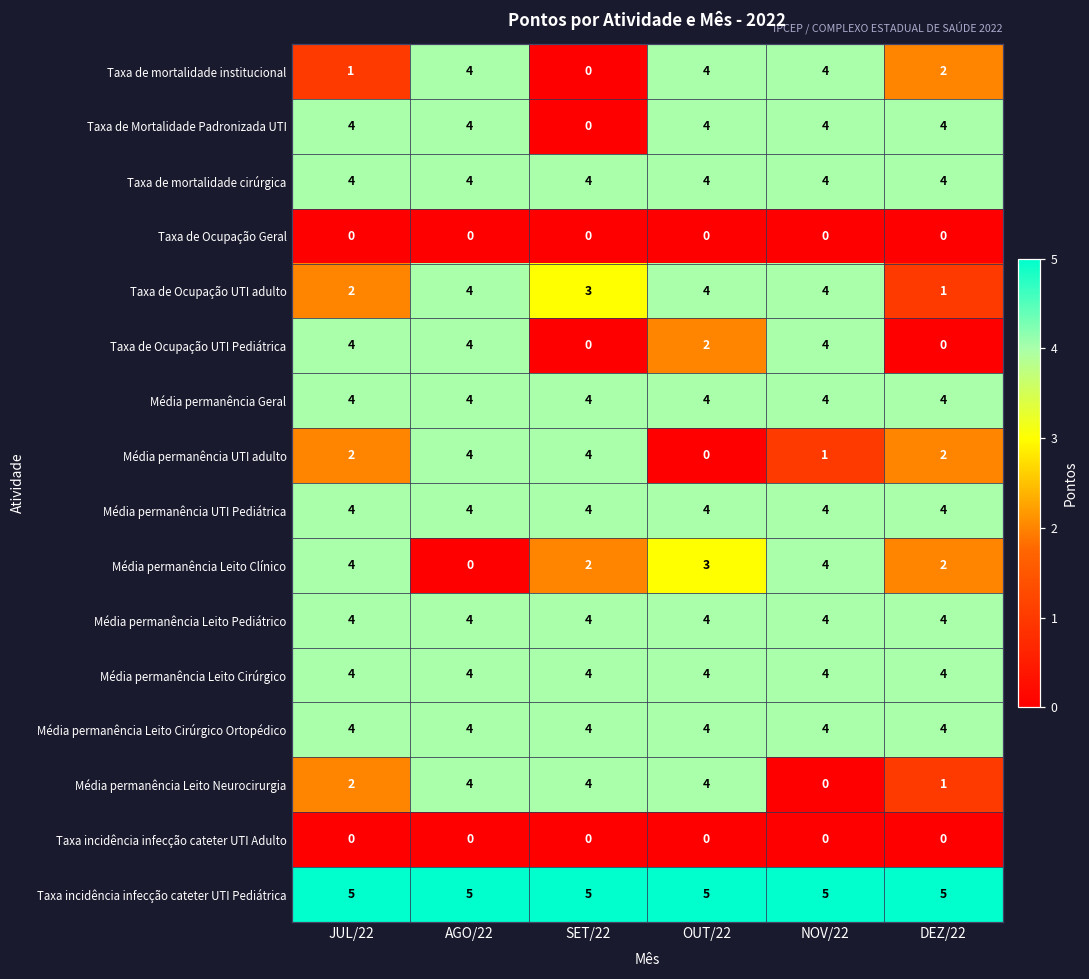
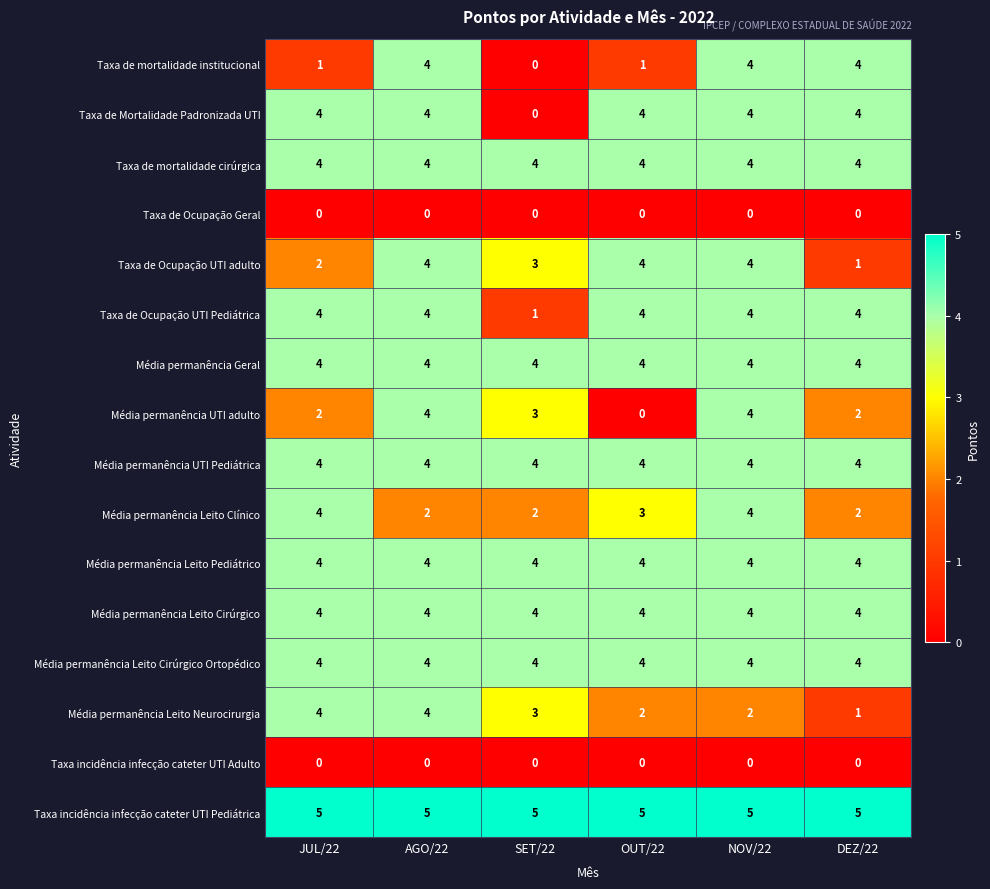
Taxa de mortalidade institucional, OUT/22: 4 -> 1
Taxa de mortalidade institucional, DEZ/22: 2 -> 4
Taxa de Ocupação UTI Pediátrica, SET/22: 0 -> 1
Taxa de Ocupação UTI Pediátrica, OUT/22: 2 -> 4
Taxa de Ocupação UTI Pediátrica, DEZ/22: 0 -> 4
Média permanência UTI adulto, SET/22: 4 -> 3
Média permanência UTI adulto, NOV/22: 1 -> 4
Média permanência Leito Clínico, AGO/22: 0 -> 2
Média permanência Leito Neurocirurgia, JUL/22: 2 -> 4
Média permanência Leito Neurocirurgia, SET/22: 4 -> 3
Média permanência Leito Neurocirurgia, OUT/22: 4 -> 2
Média permanência Leito Neurocirurgia, NOV/22: 0 -> 2
